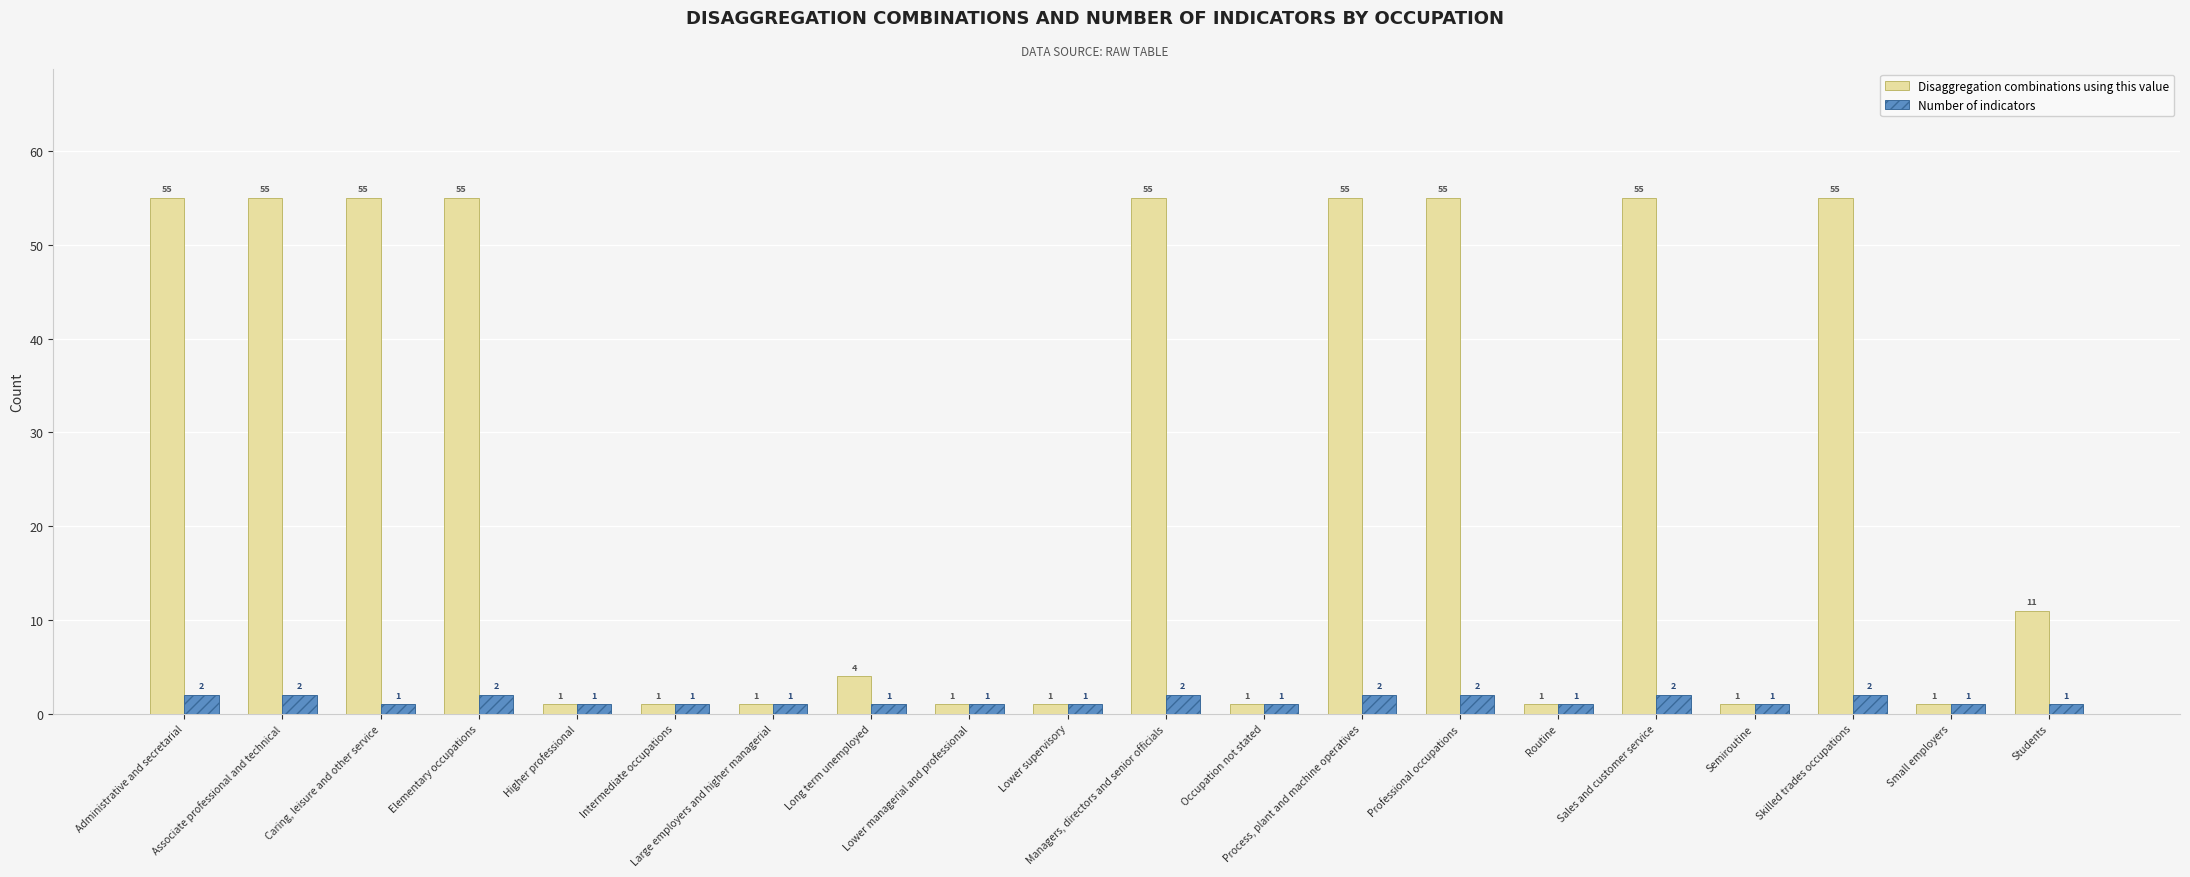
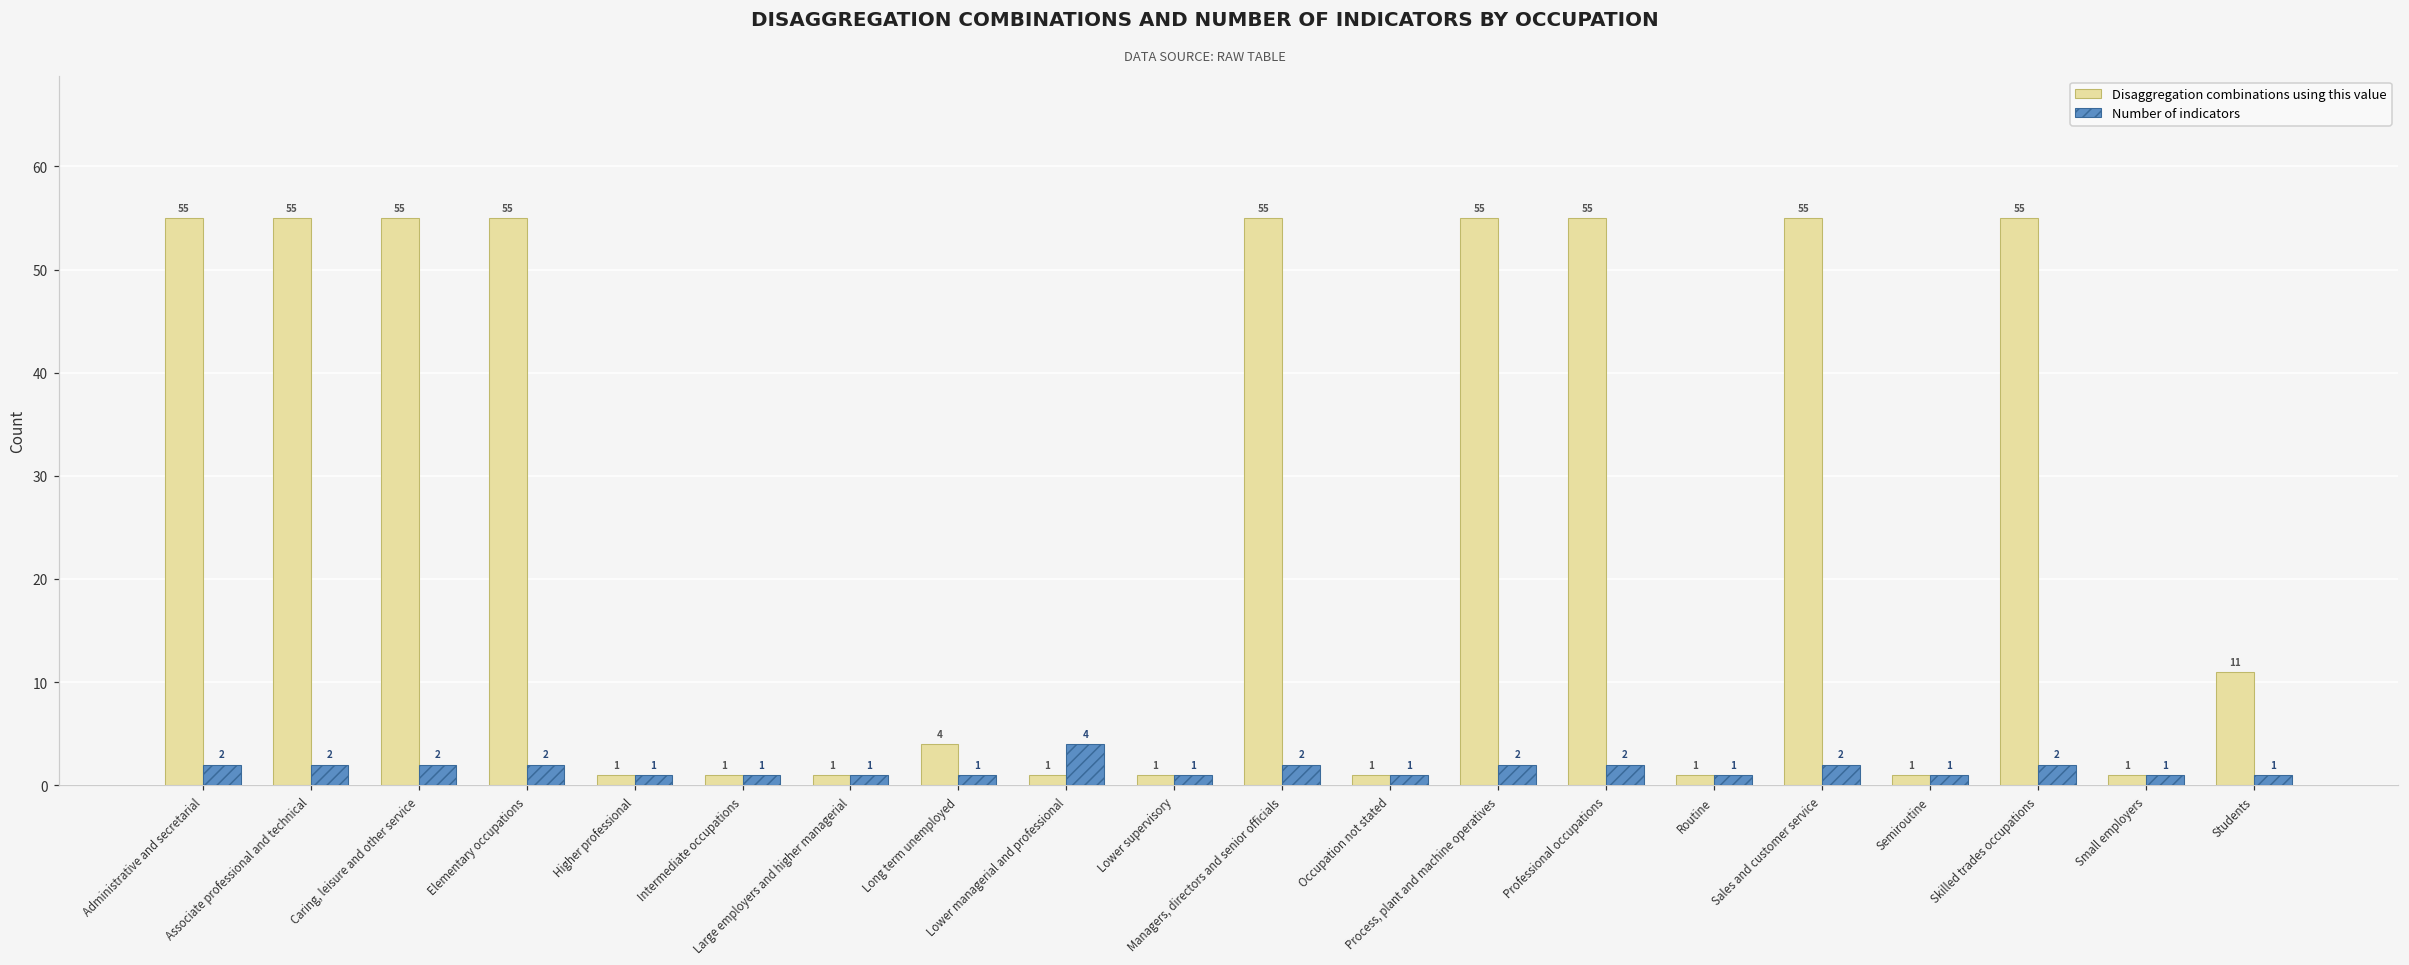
Number of indicators, Caring, leisure and other service: 1 -> 2
Number of indicators, Lower managerial and professional: 1 -> 4
